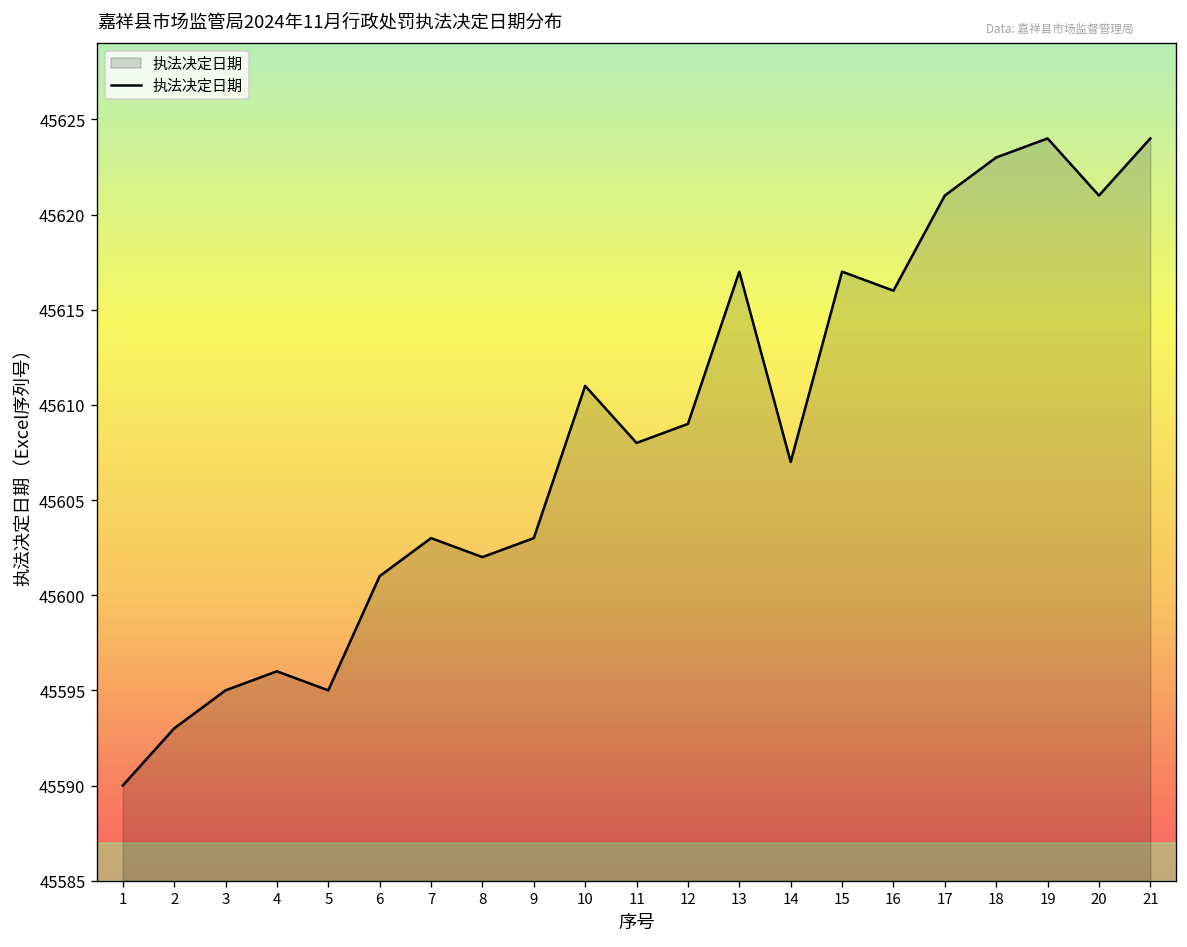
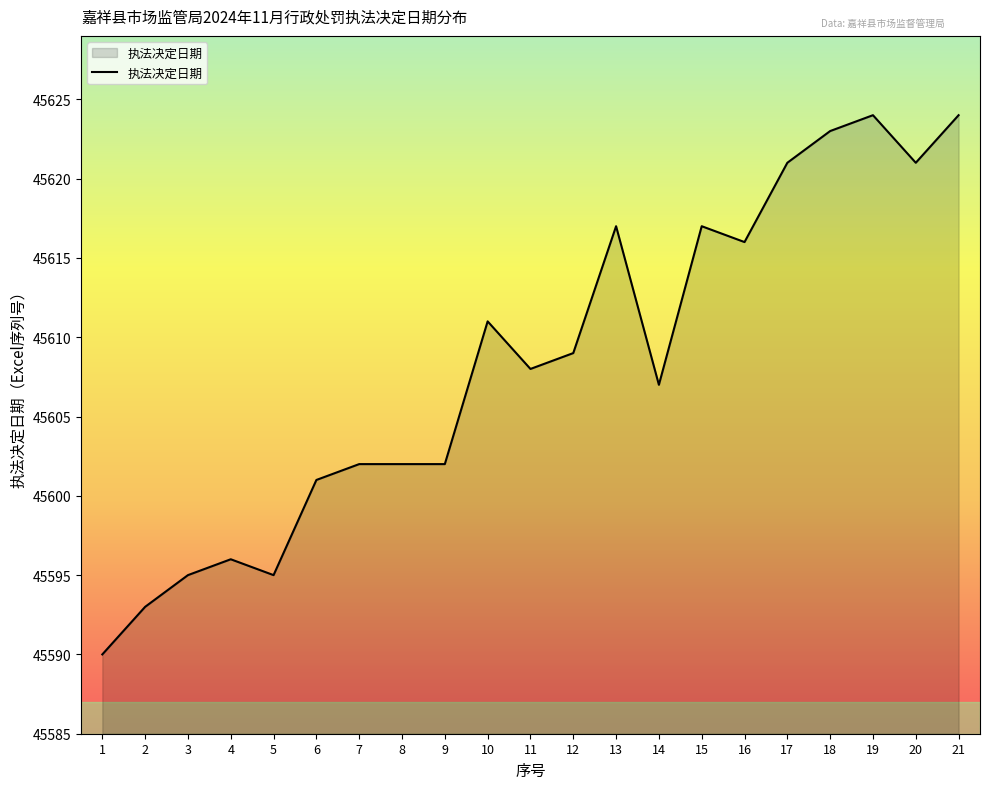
7: 45603 -> 45602
9: 45603 -> 45602
